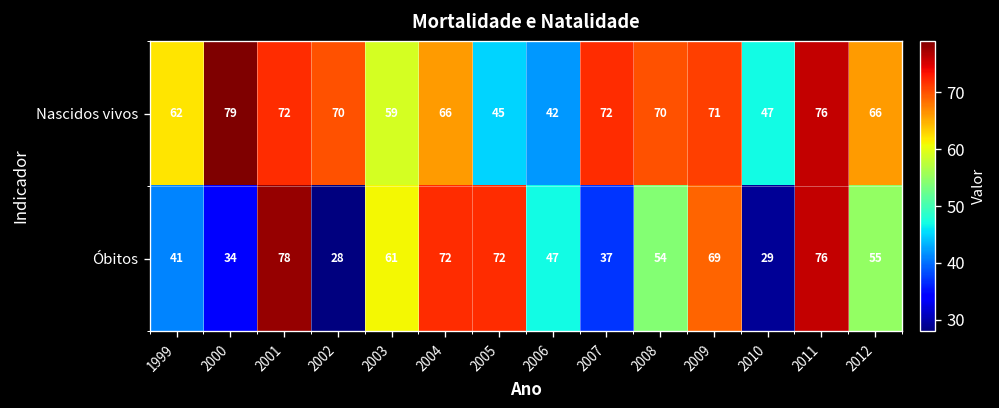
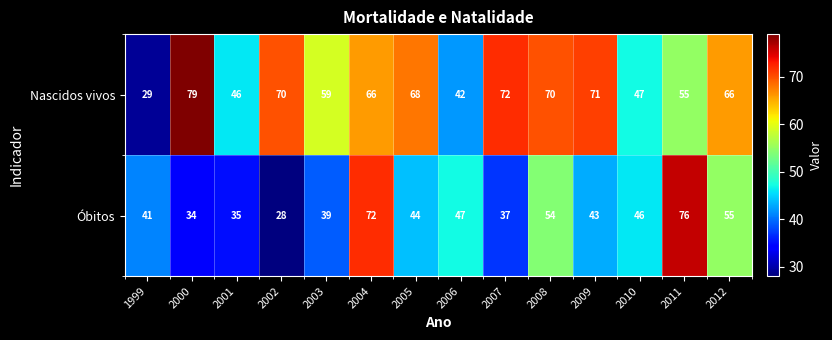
Nascidos vivos, 1999: 62 -> 29
Nascidos vivos, 2001: 72 -> 46
Nascidos vivos, 2005: 45 -> 68
Nascidos vivos, 2011: 76 -> 55
Óbitos, 2001: 78 -> 35
Óbitos, 2003: 61 -> 39
Óbitos, 2005: 72 -> 44
Óbitos, 2009: 69 -> 43
Óbitos, 2010: 29 -> 46
